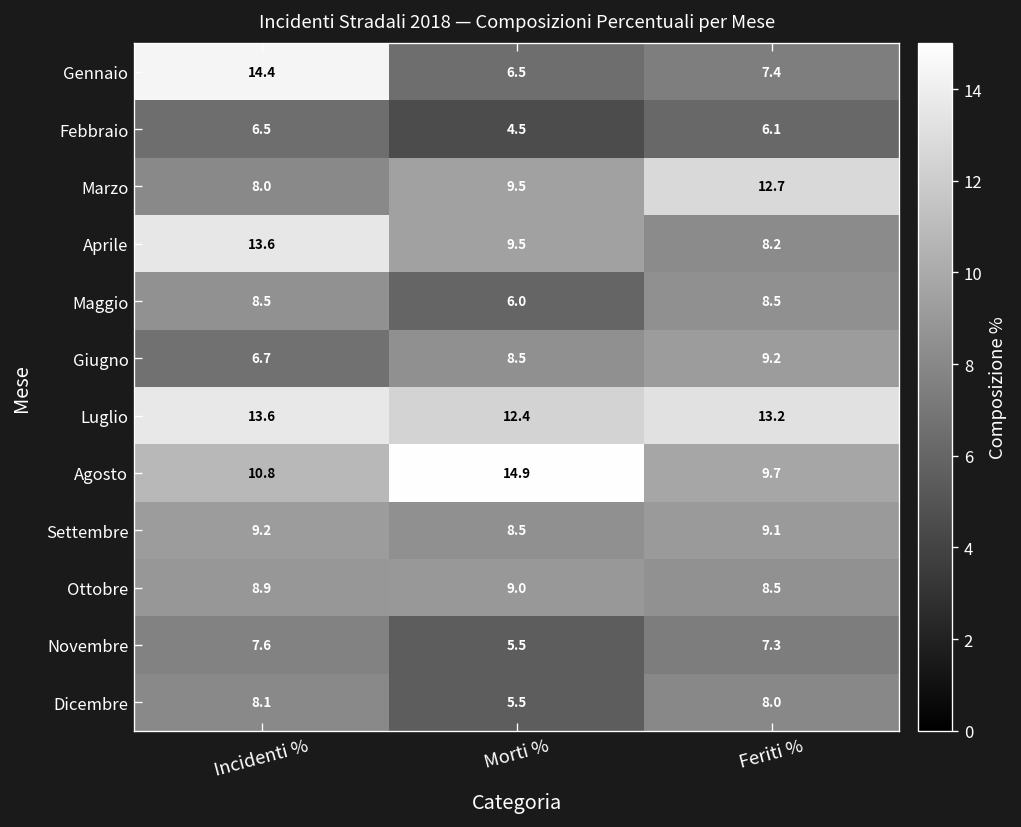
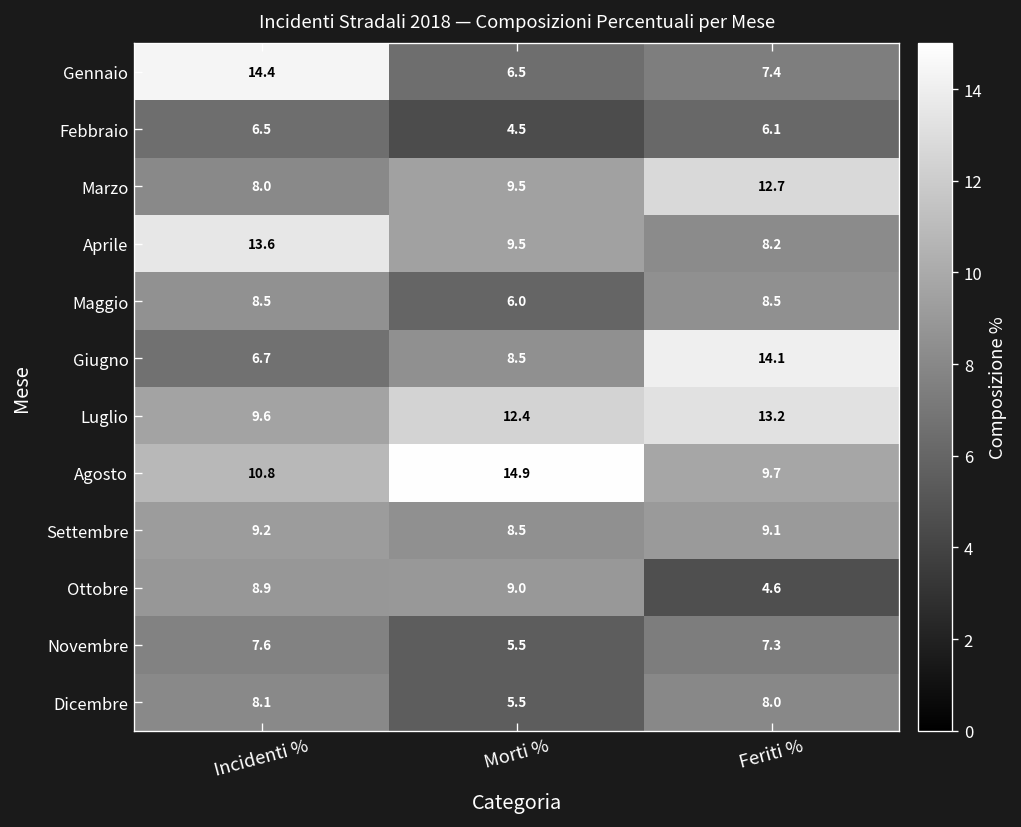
Giugno, Feriti %: 9.2 -> 14.1
Luglio, Incidenti %: 13.6 -> 9.6
Ottobre, Feriti %: 8.5 -> 4.6
